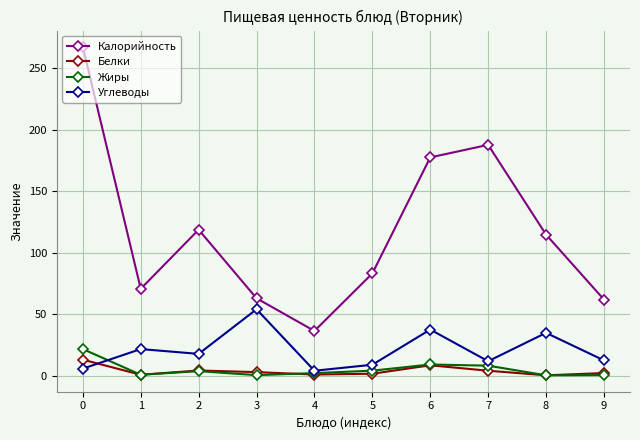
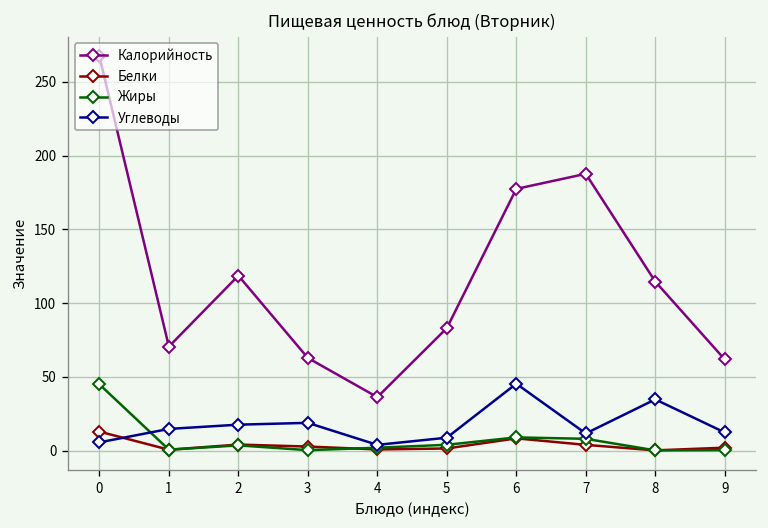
Жиры, 0: 21 -> 45
Углеводы, 1: 22 -> 15
Углеводы, 3: 54 -> 19
Углеводы, 6: 37 -> 45
